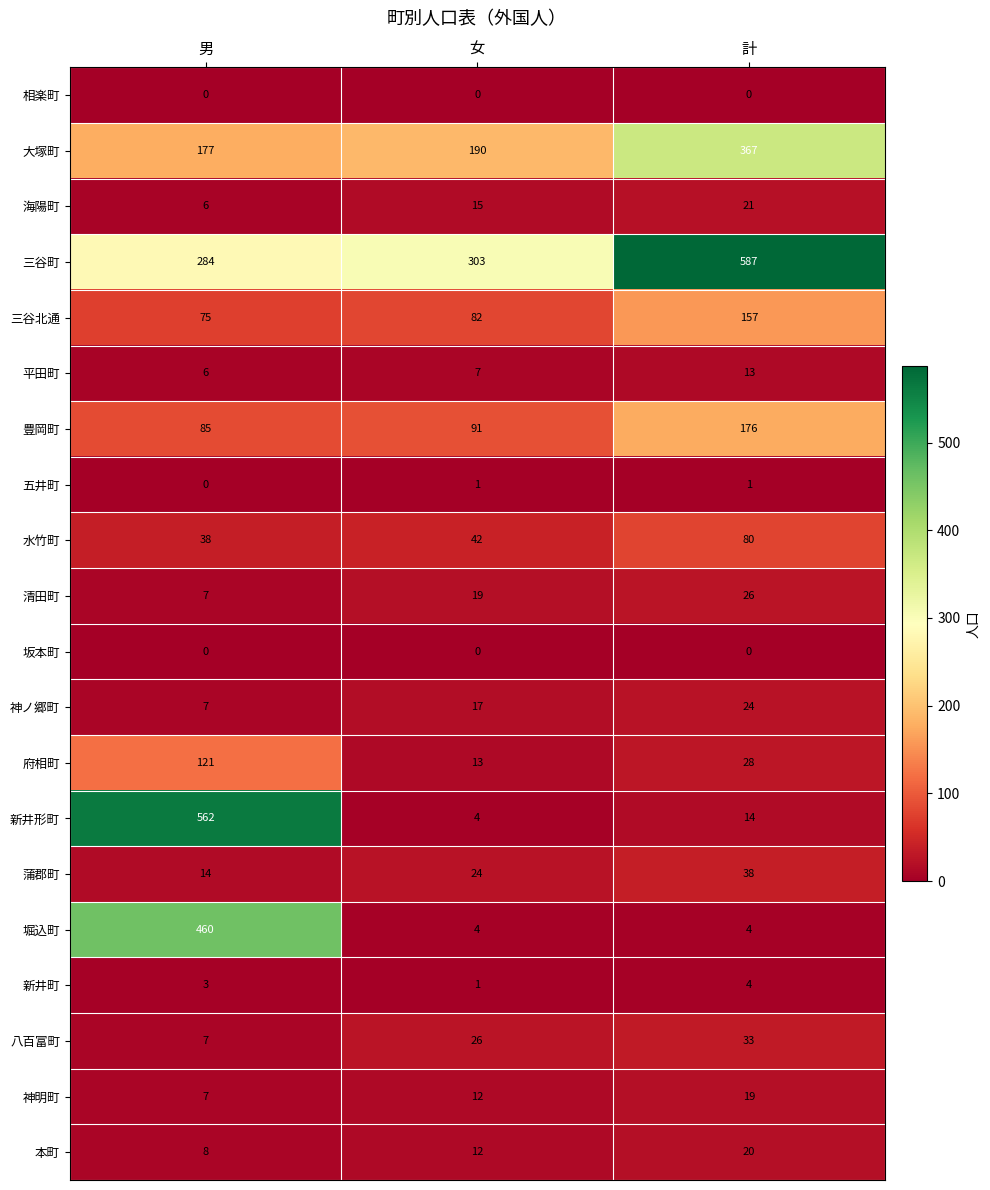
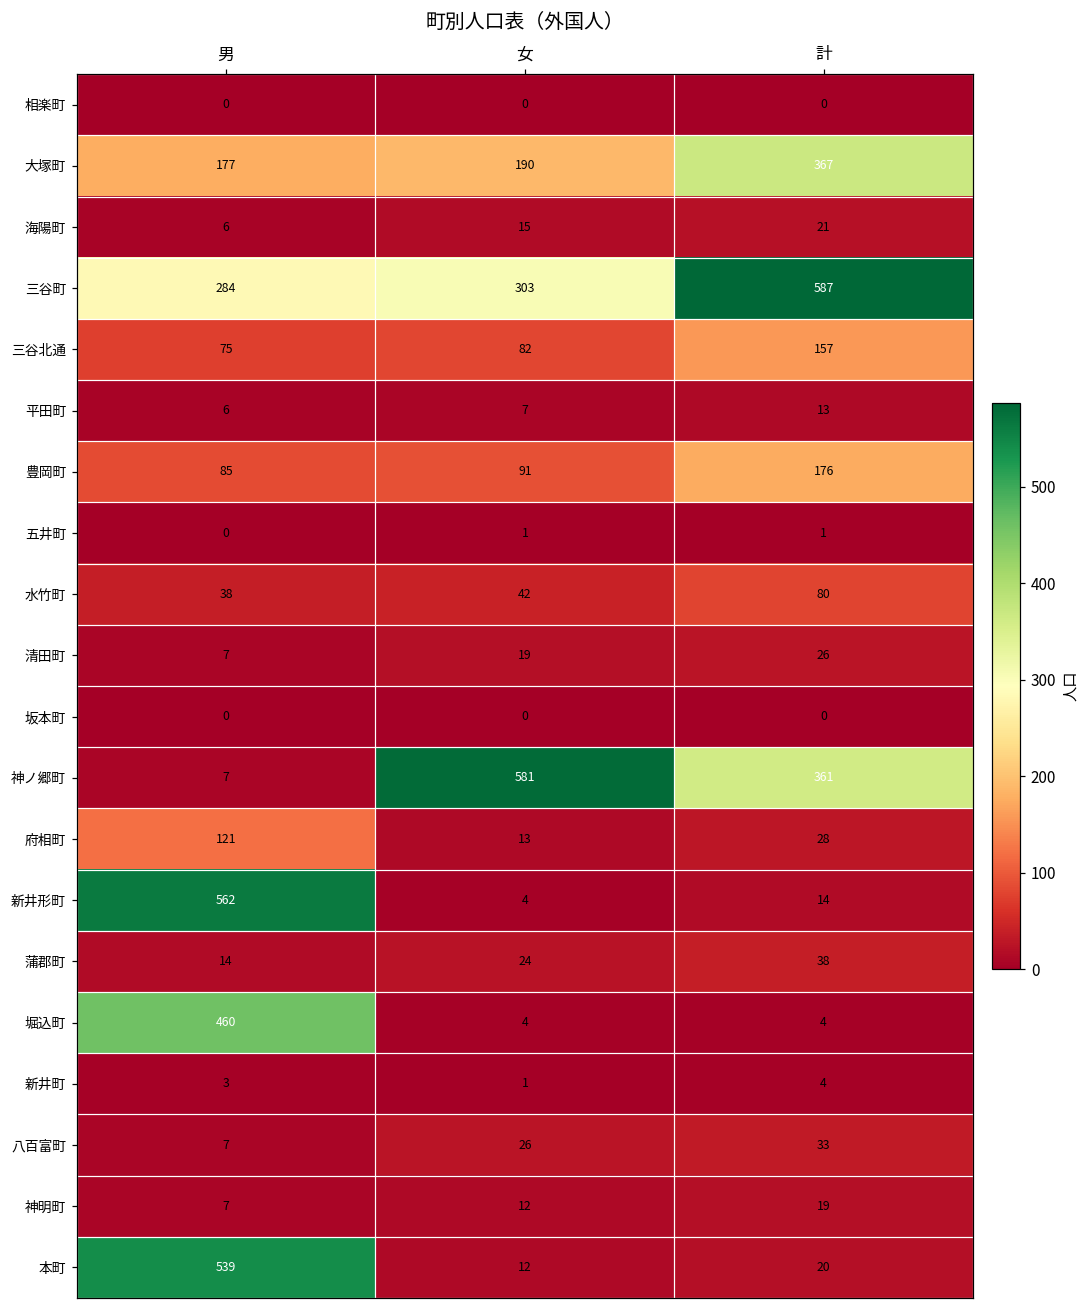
神ノ郷町, 女: 17 -> 581
神ノ郷町, 計: 24 -> 361
本町, 男: 8 -> 539
